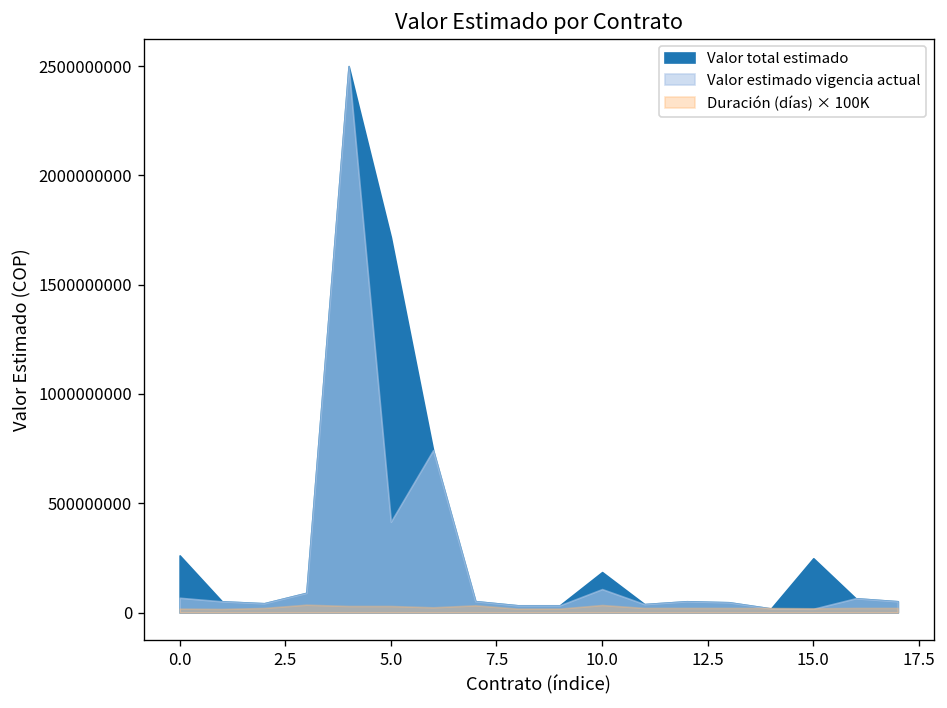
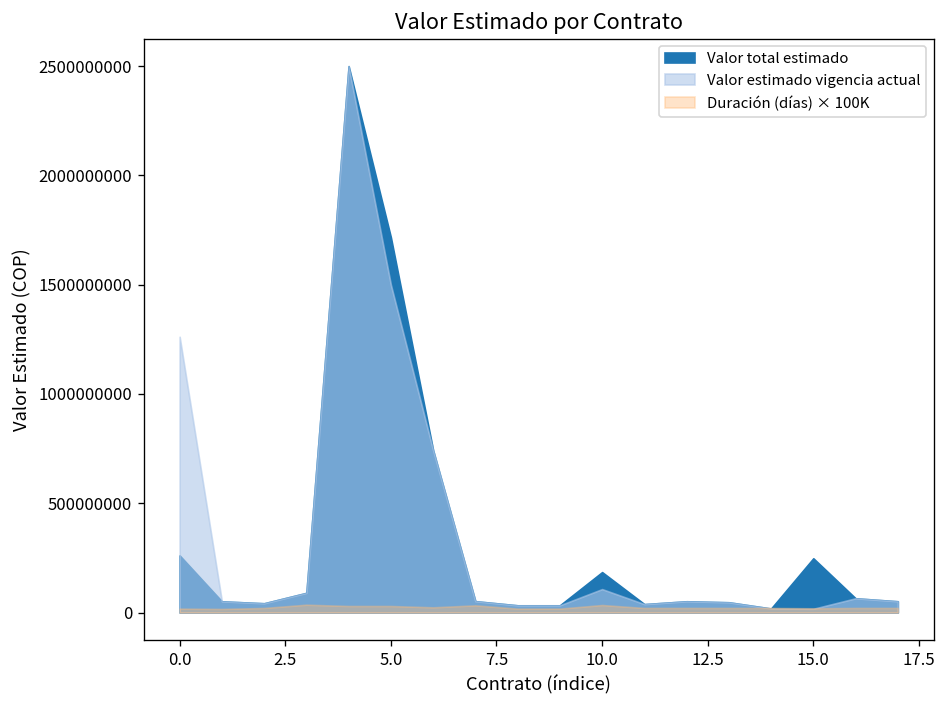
Valor estimado vigencia actual, 0.0: 70000000 -> 1260000000
Valor estimado vigencia actual, 5.0: 420000000 -> 1500000000
